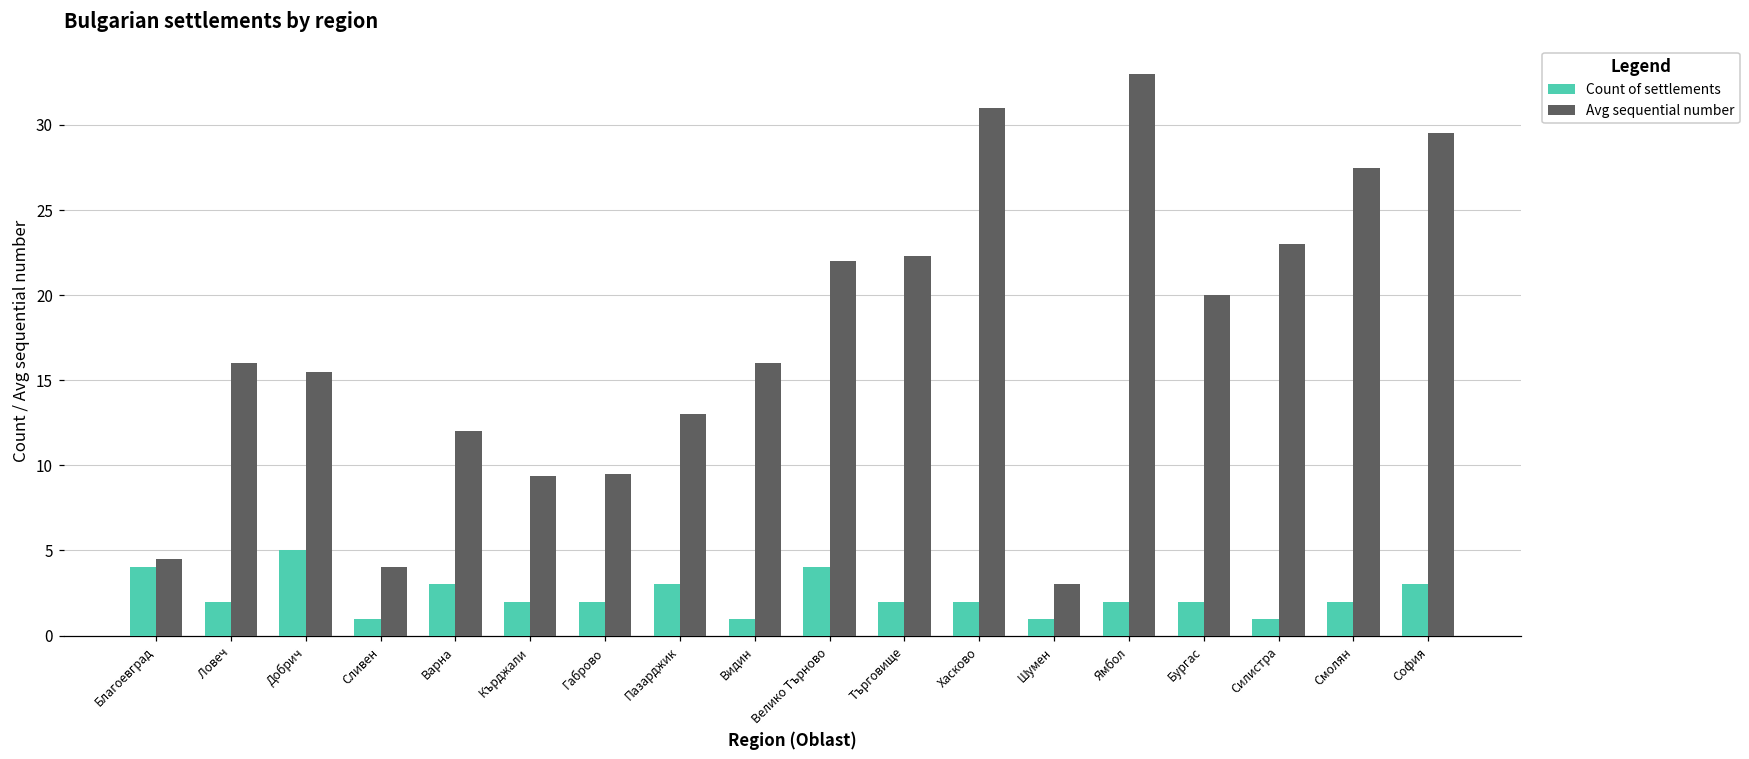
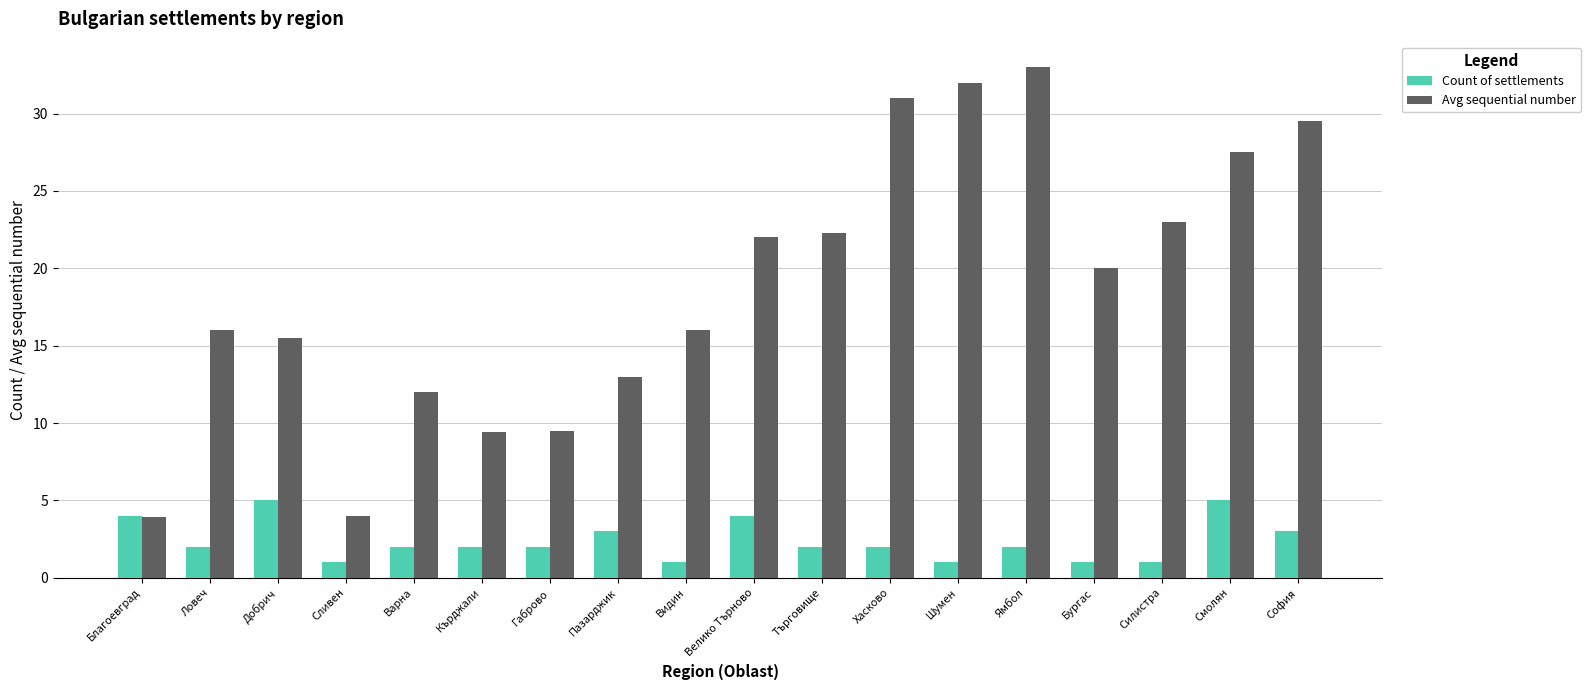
Avg sequential number, Благоевград: 4.5 -> 3.9
Count of settlements, Варна: 3 -> 2
Avg sequential number, Шумен: 3 -> 32
Count of settlements, Бургас: 2 -> 1
Count of settlements, Смолян: 2 -> 5
